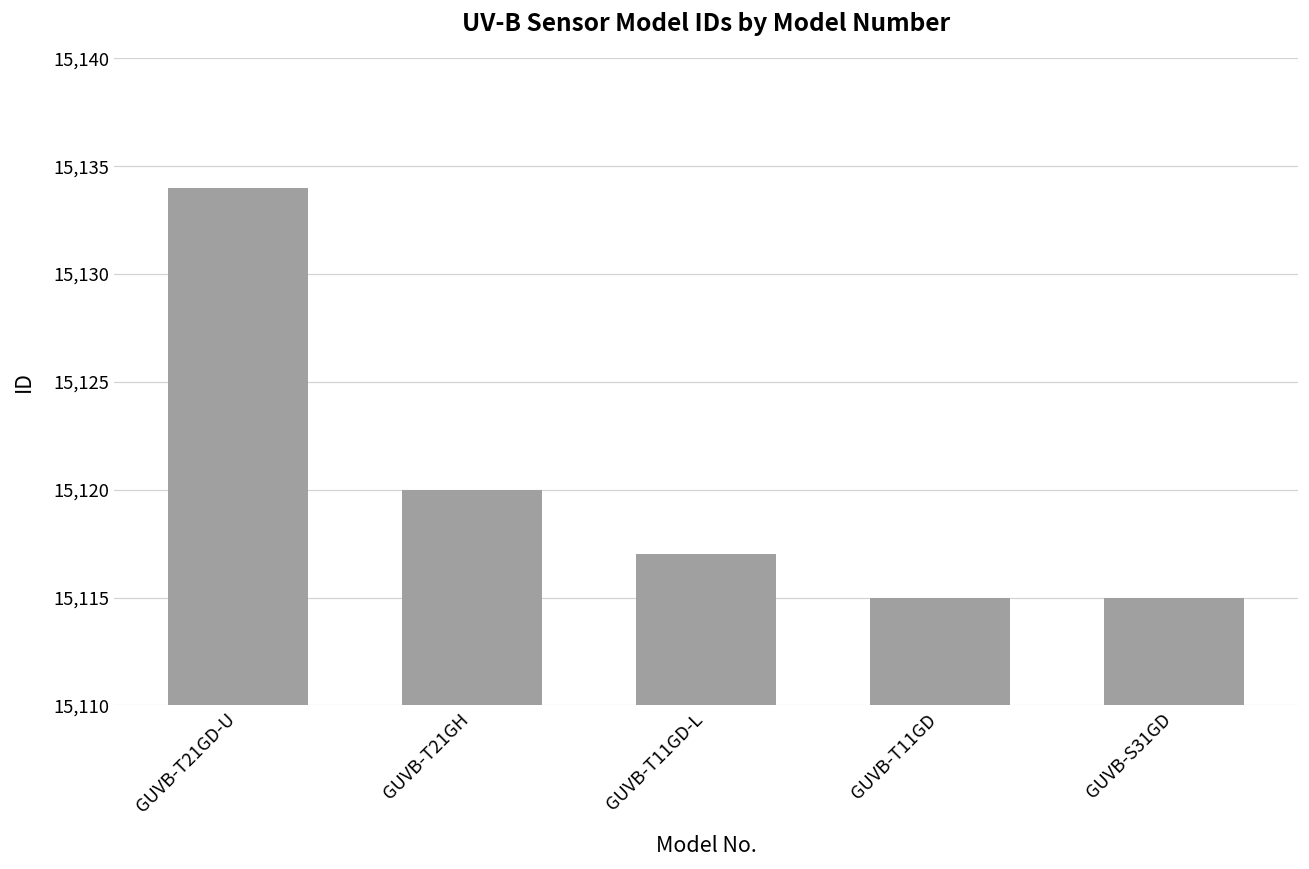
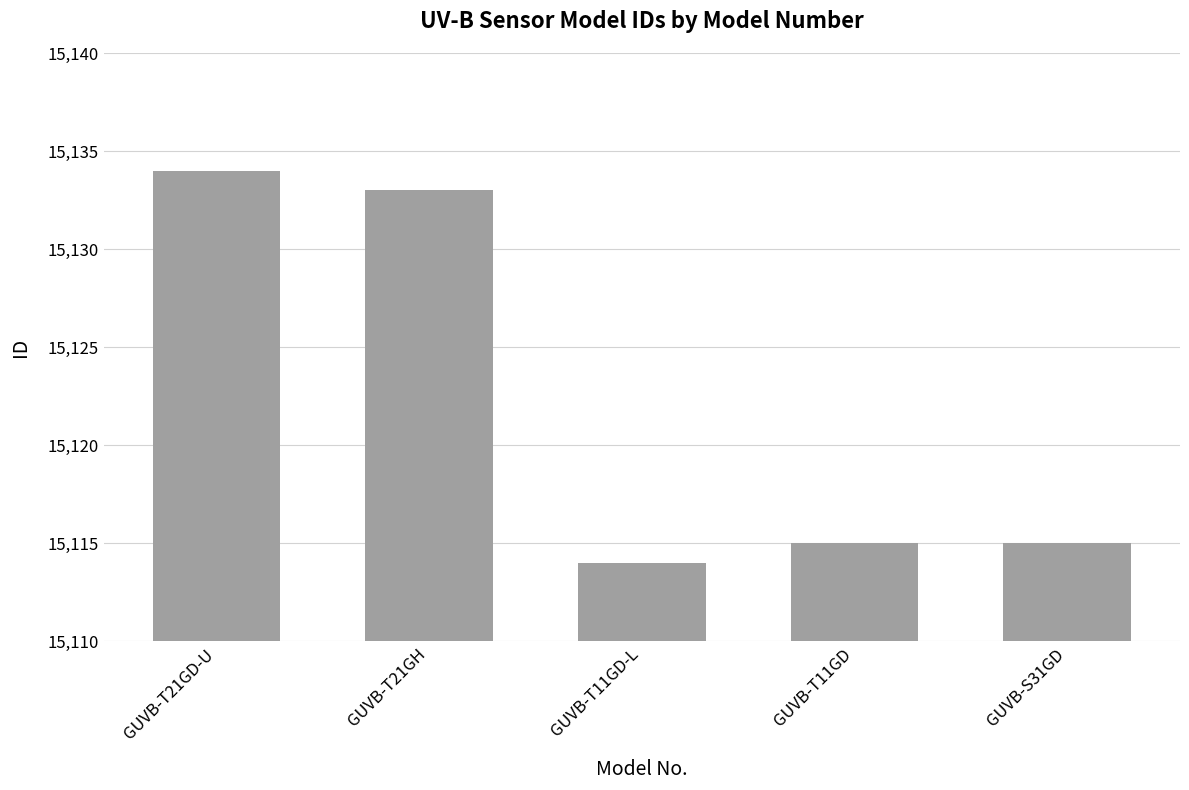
GUVB-T21GH: 15,120 -> 15,133
GUVB-T11GD-L: 15,117 -> 15,114
